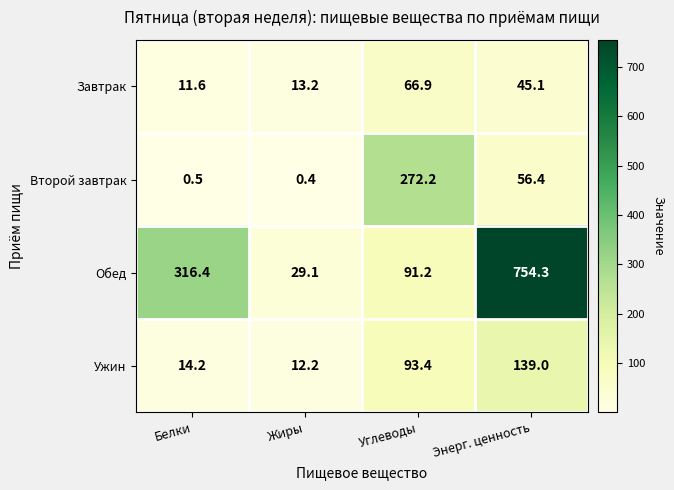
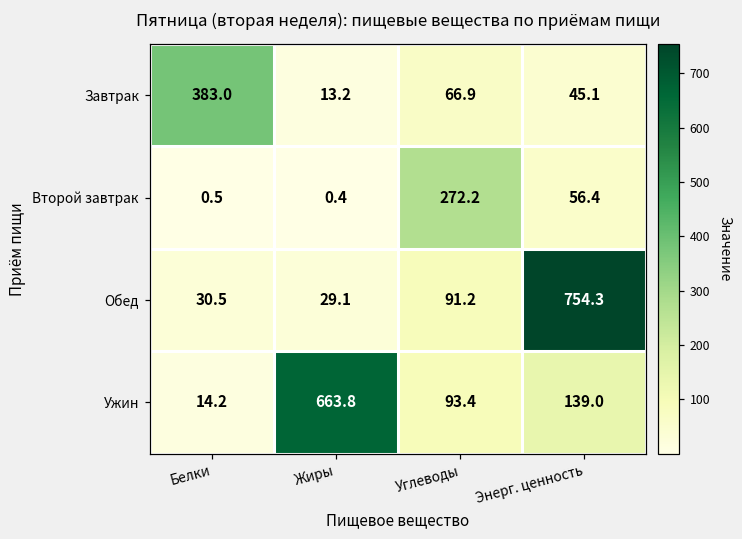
Завтрак, Белки: 11.6 -> 383.0
Обед, Белки: 316.4 -> 30.5
Ужин, Жиры: 12.2 -> 663.8
